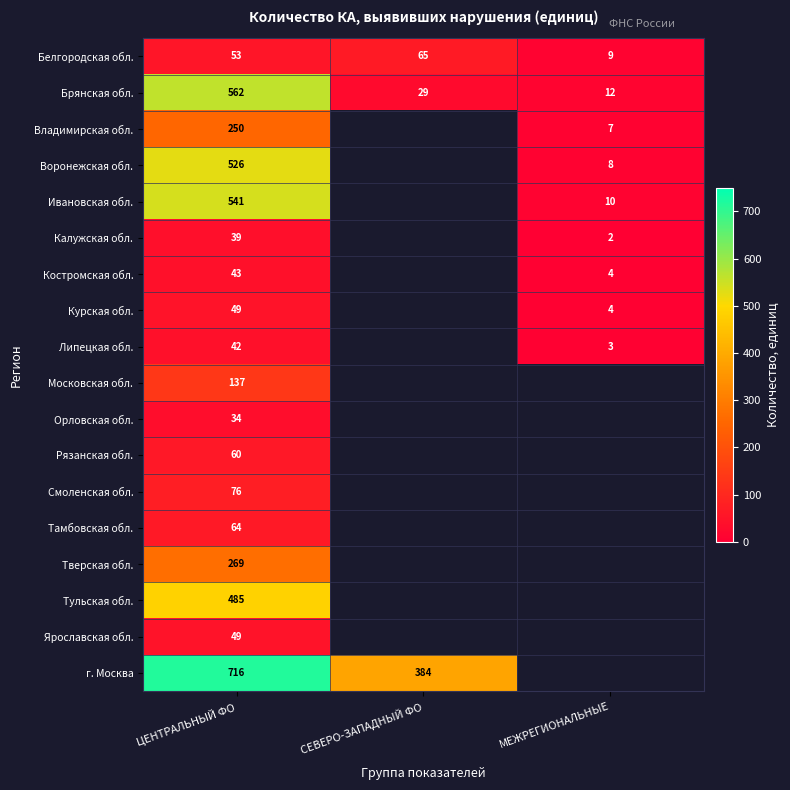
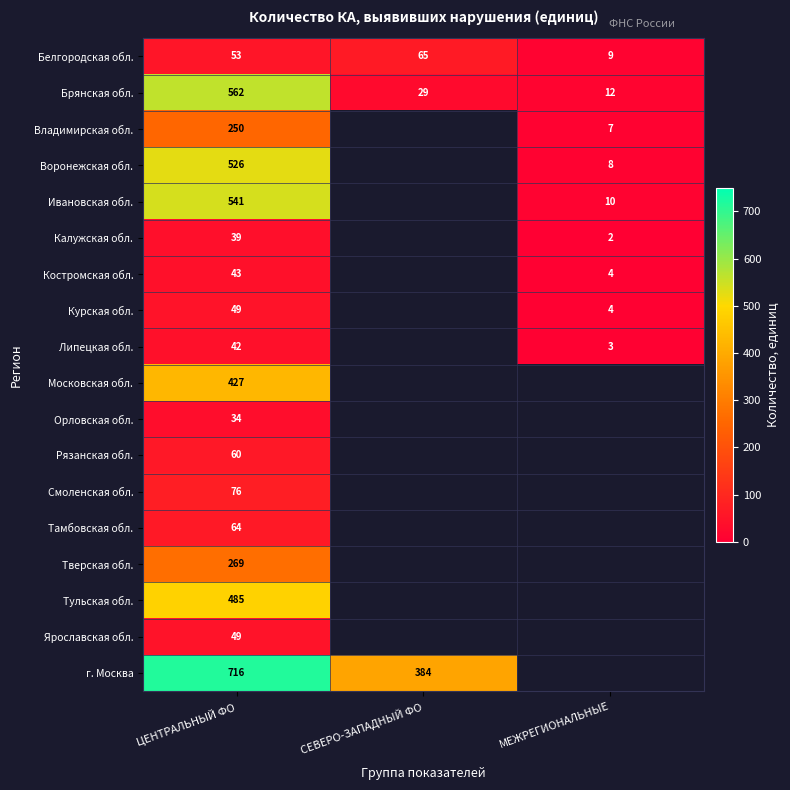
Московская обл., ЦЕНТРАЛЬНЫЙ ФО: 137 -> 427
